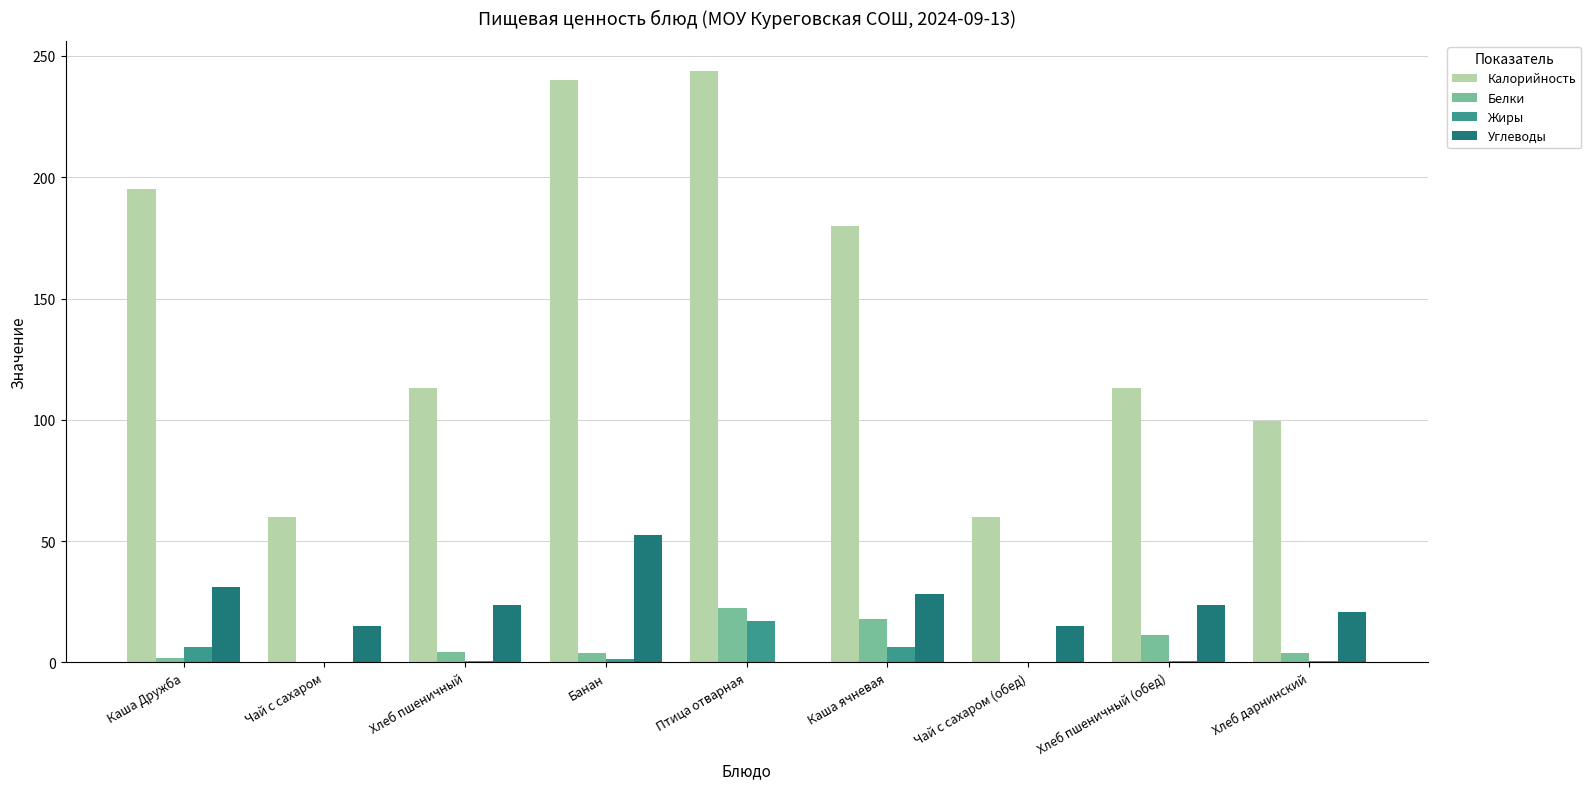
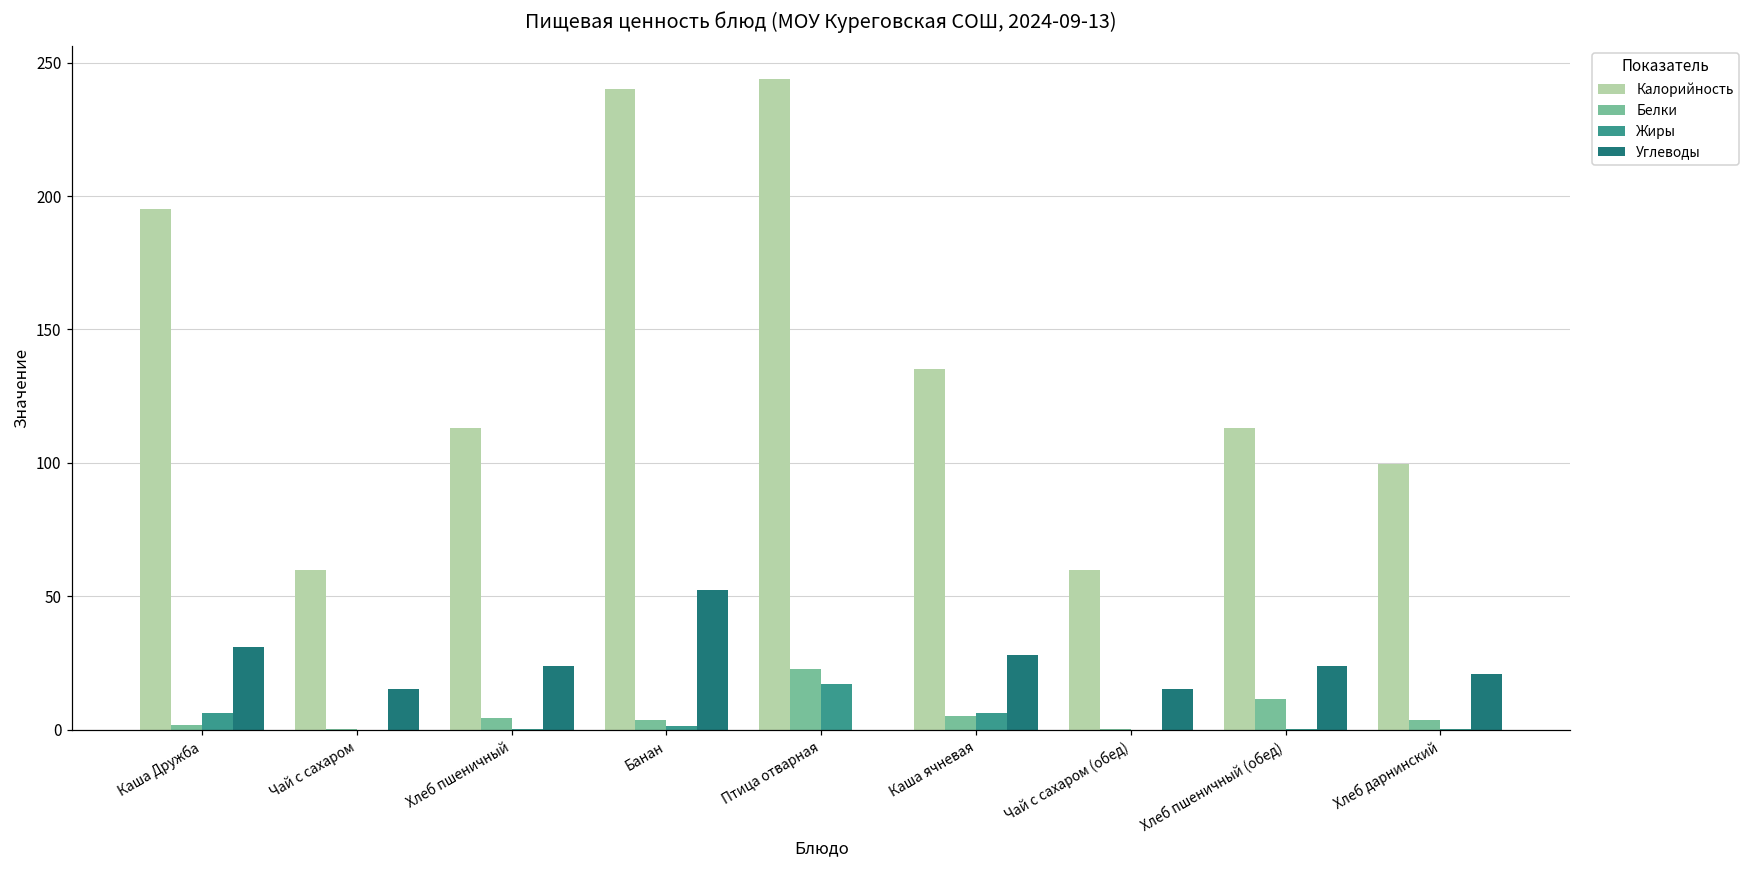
Калорийность, Каша ячневая: 180 -> 135
Белки, Каша ячневая: 18 -> 5
